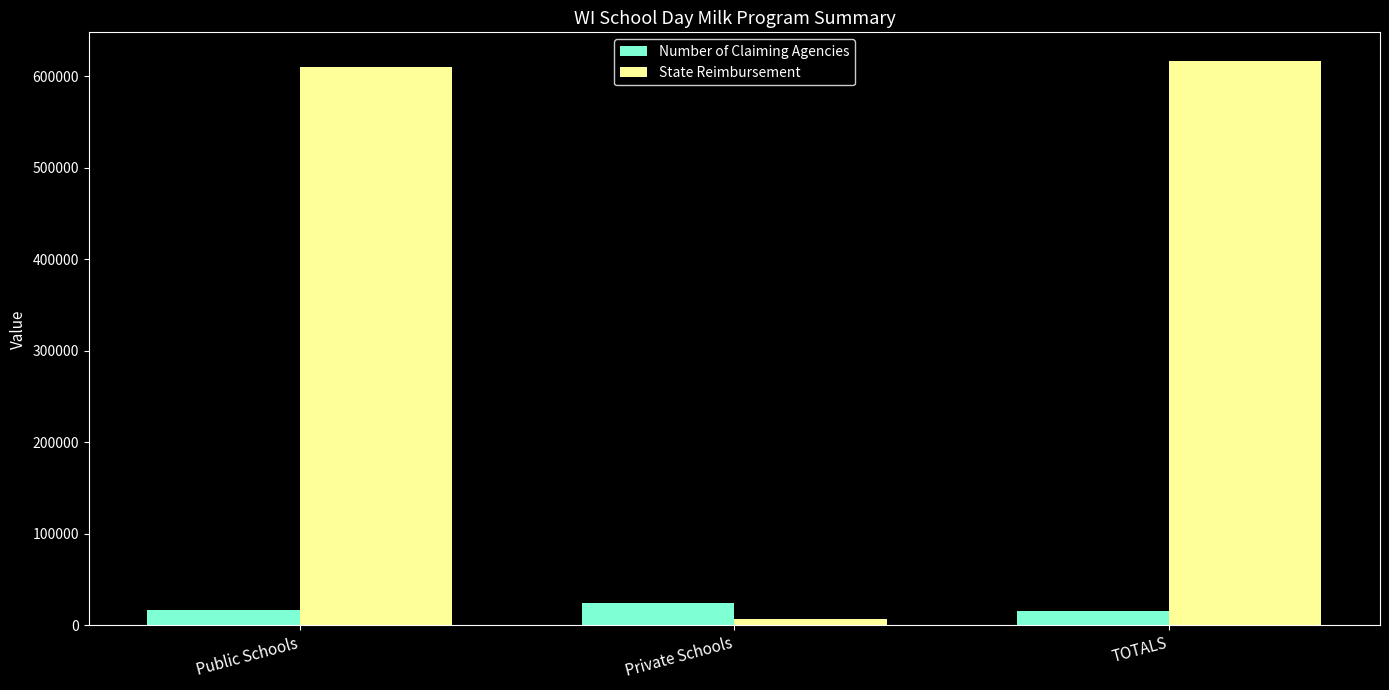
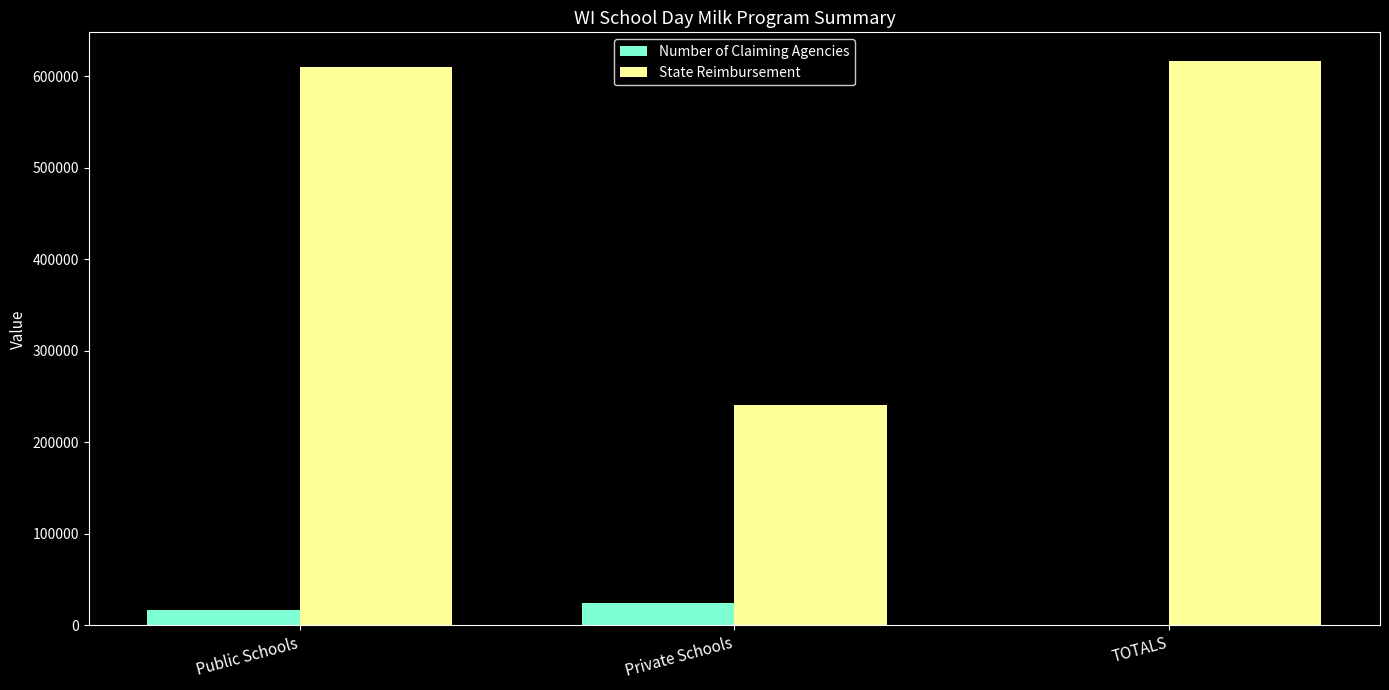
State Reimbursement, Private Schools: 10000 -> 240000
Number of Claiming Agencies, TOTALS: 20000 -> 0
